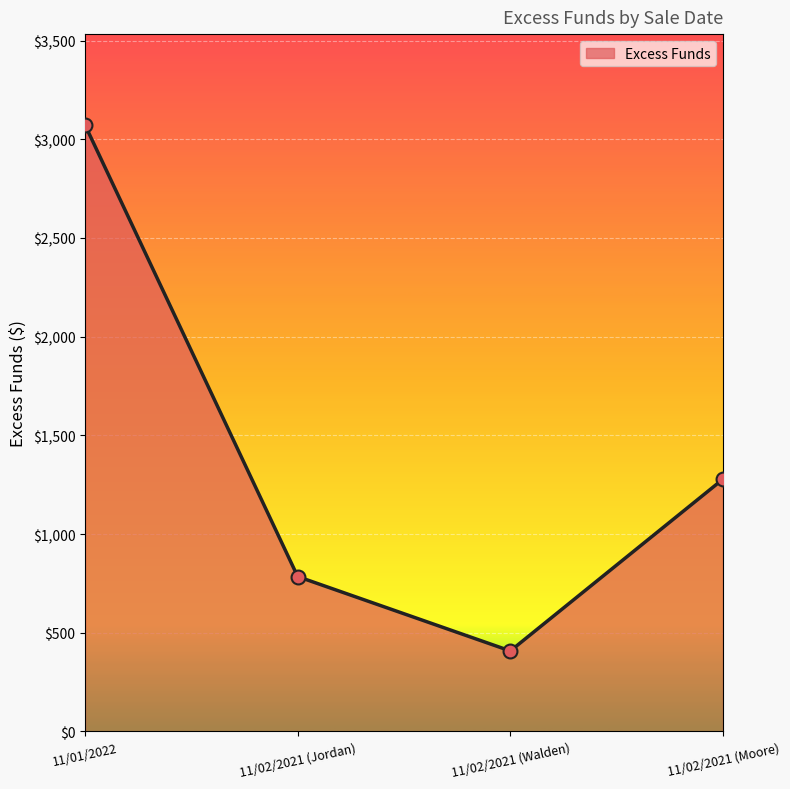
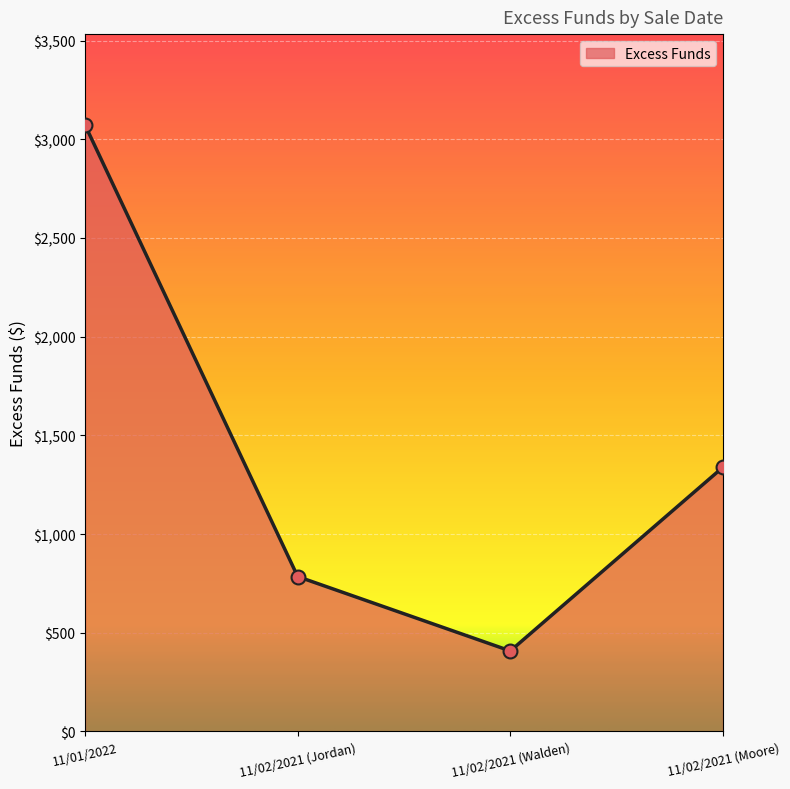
11/02/2021 (Moore): $1,280 -> $1,340
